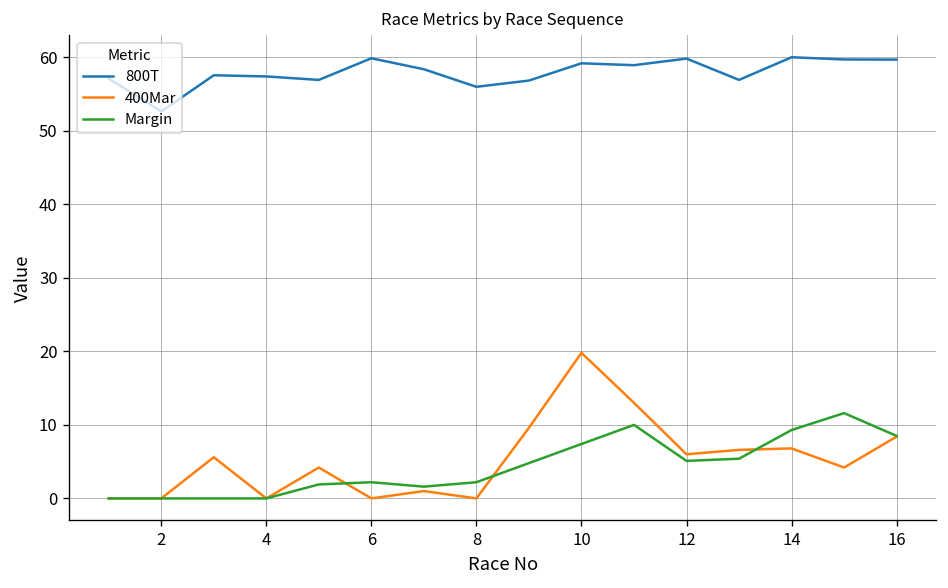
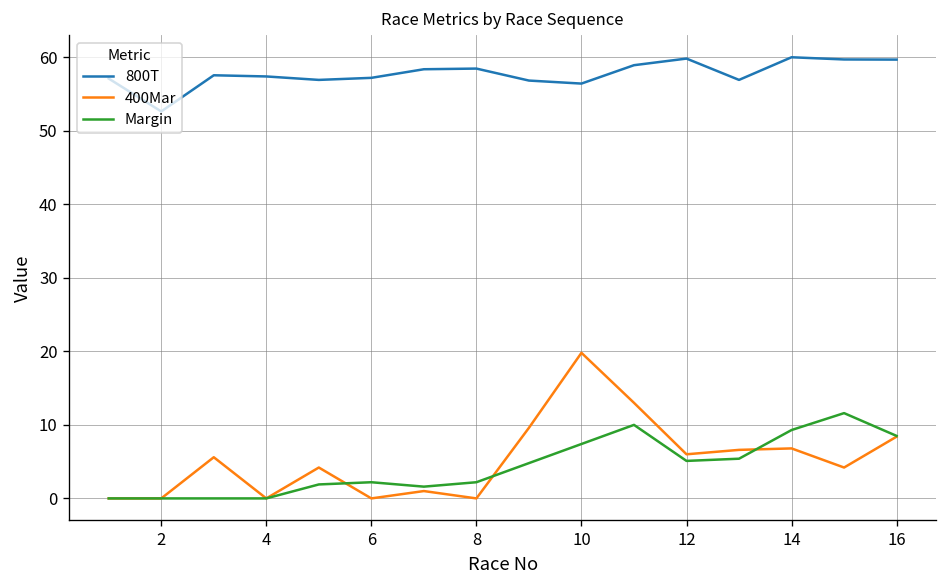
800T, 6: 60 -> 57
800T, 8: 56 -> 58
800T, 10: 59 -> 56
